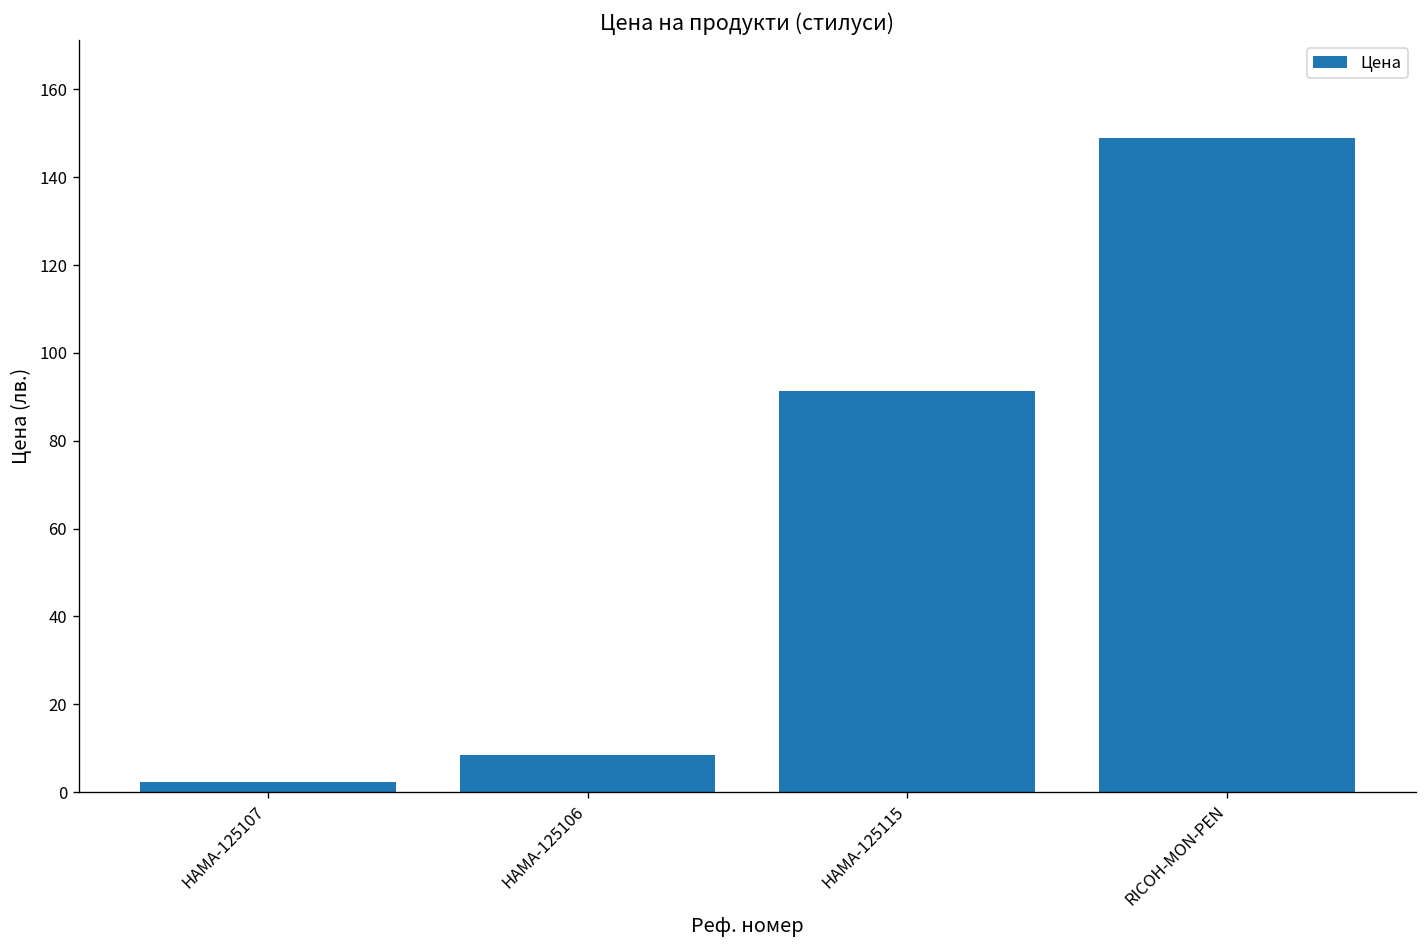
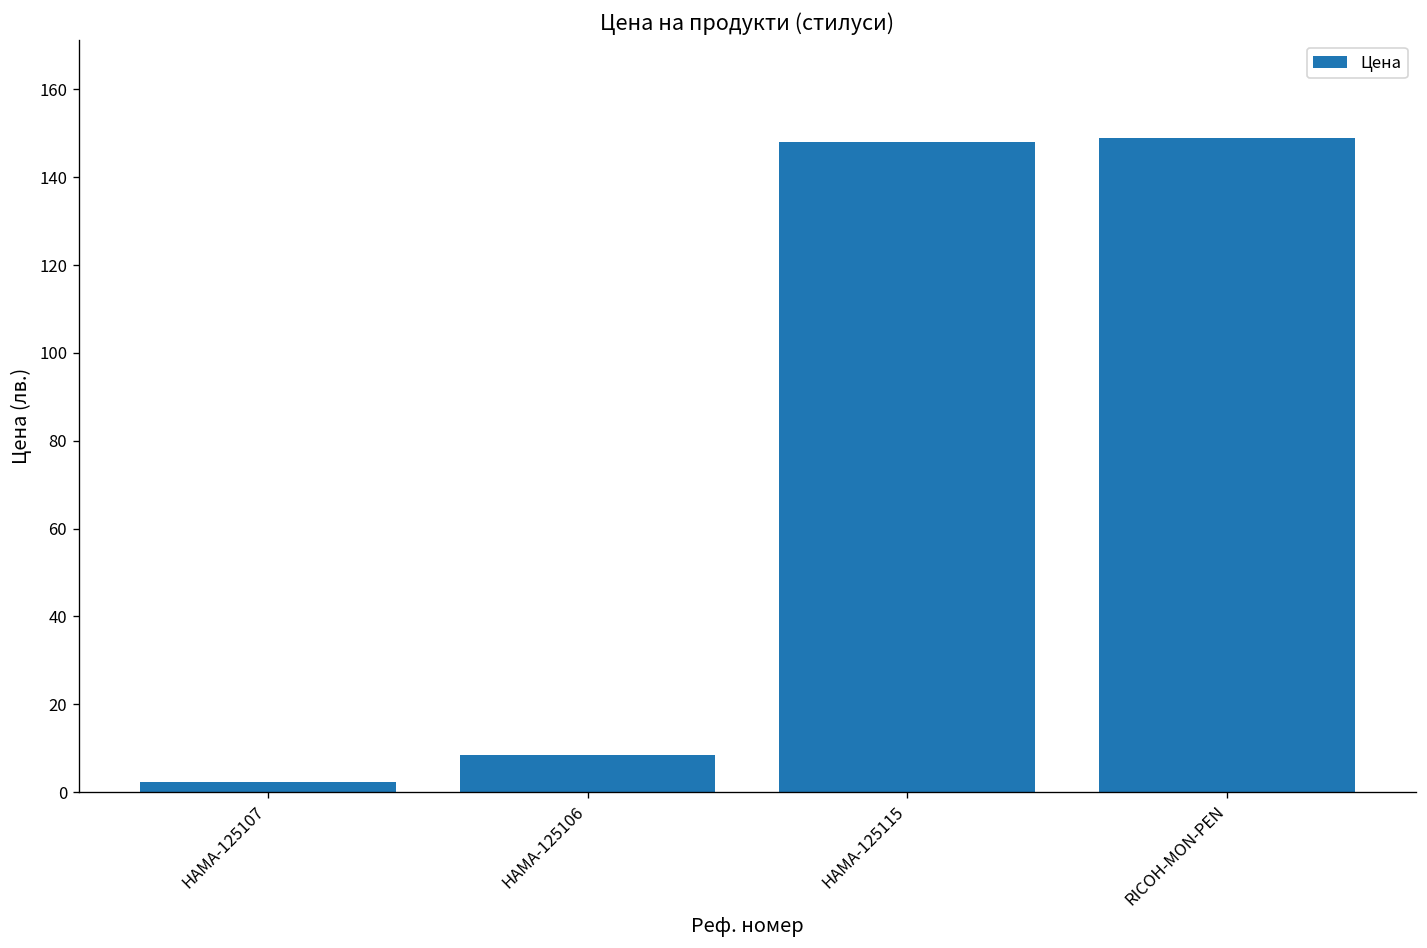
HAMA-125115: 91 -> 148
